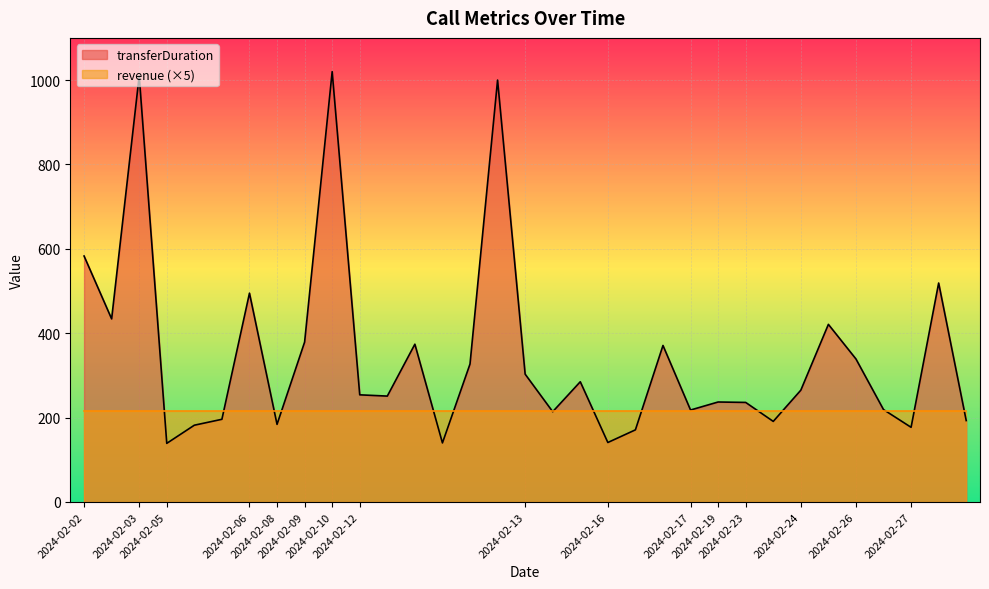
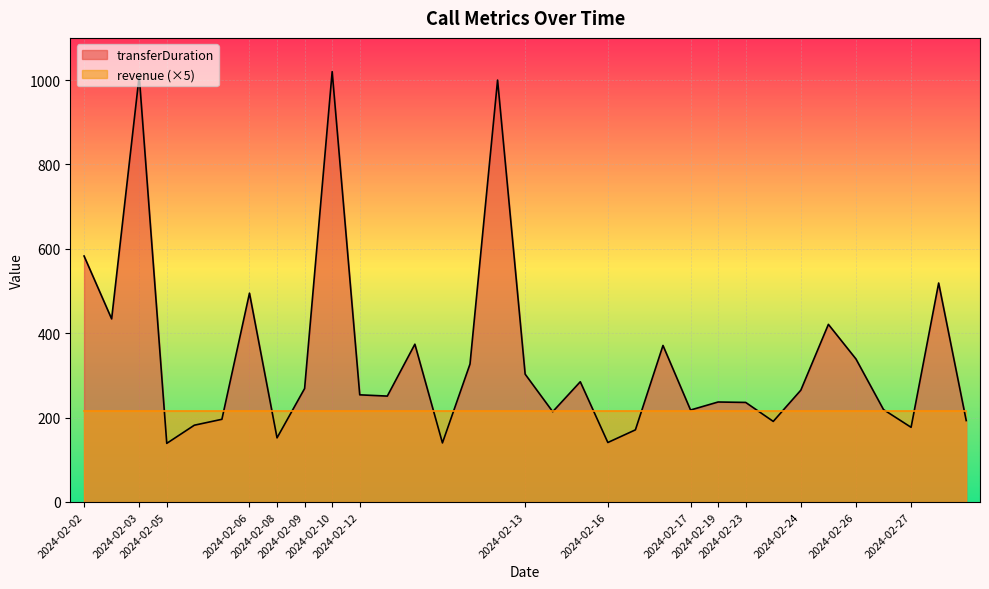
transferDuration, 2024-02-08: 180 -> 150
transferDuration, 2024-02-09: 380 -> 270
